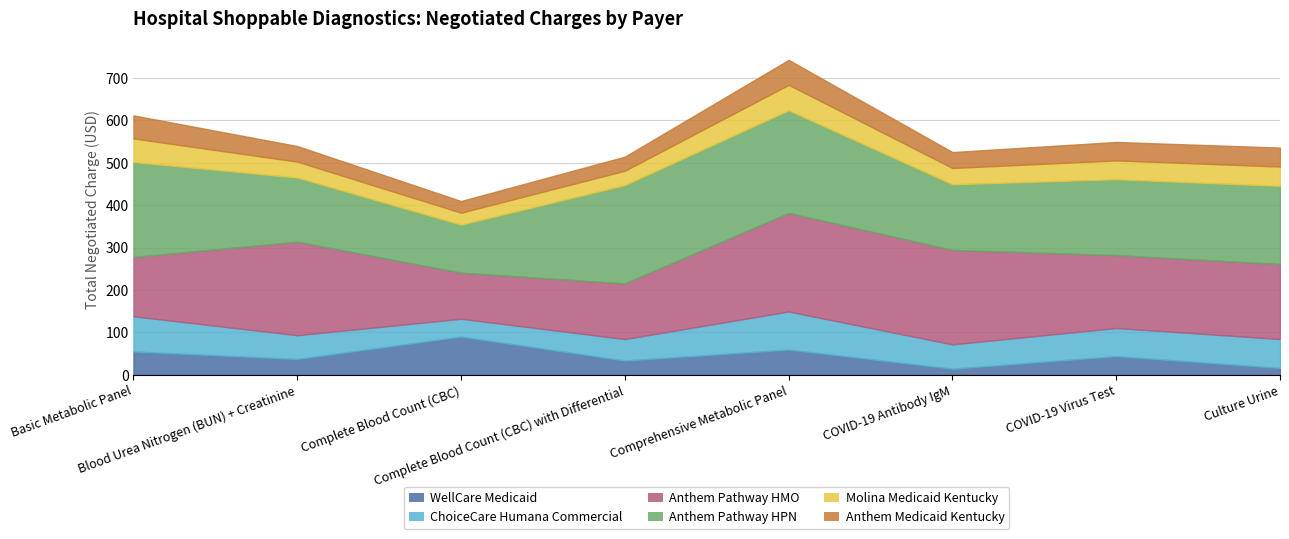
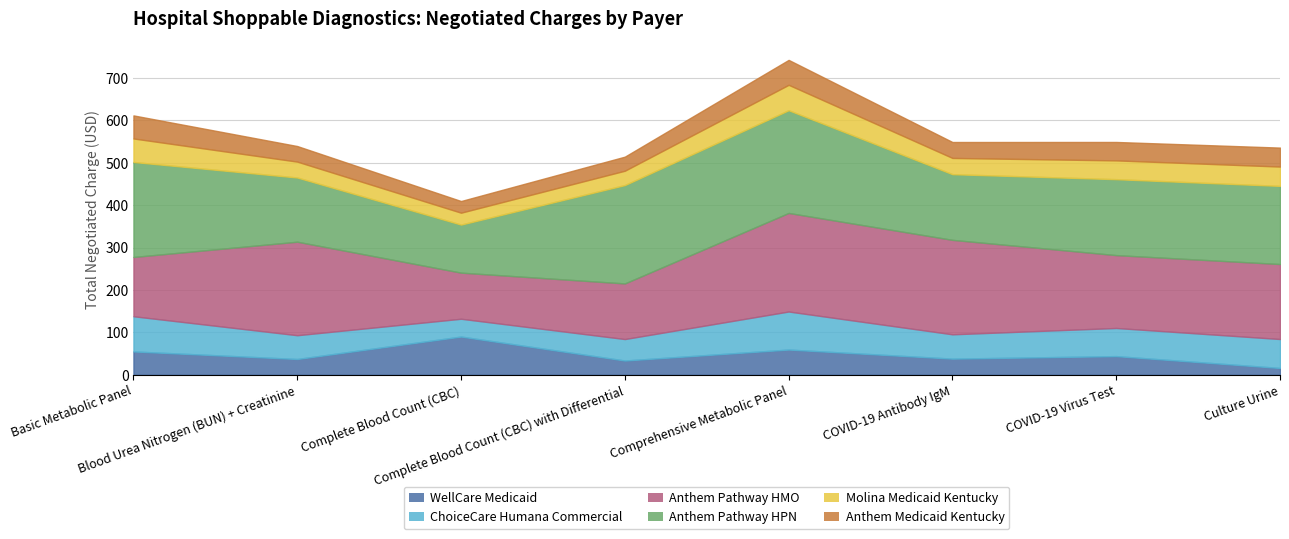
WellCare Medicaid, COVID-19 Antibody IgM: 10 -> 40
